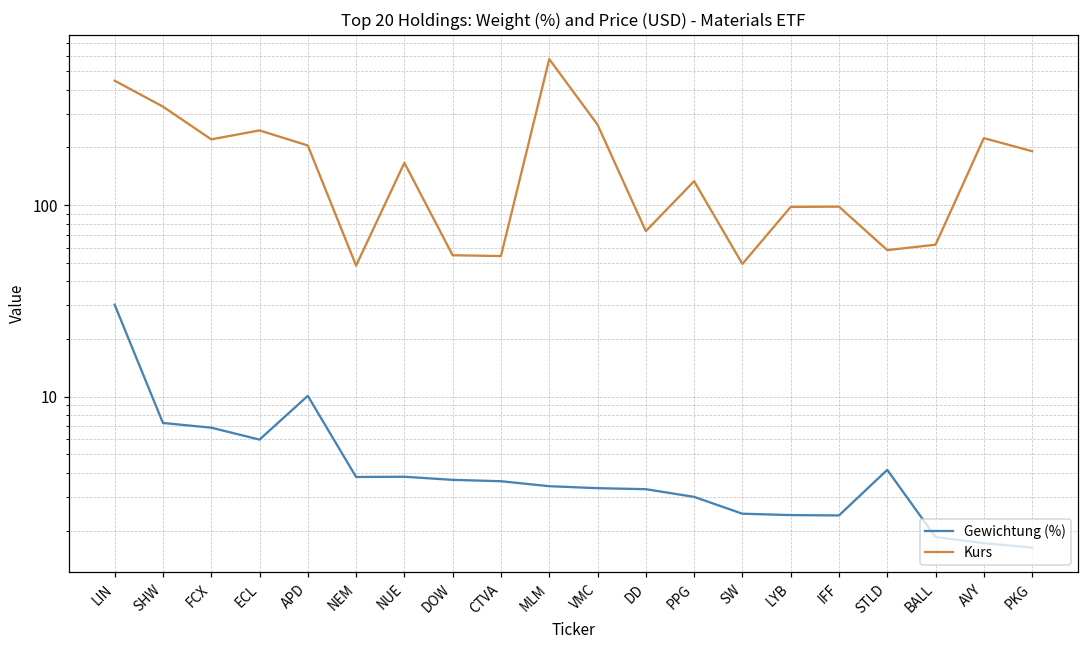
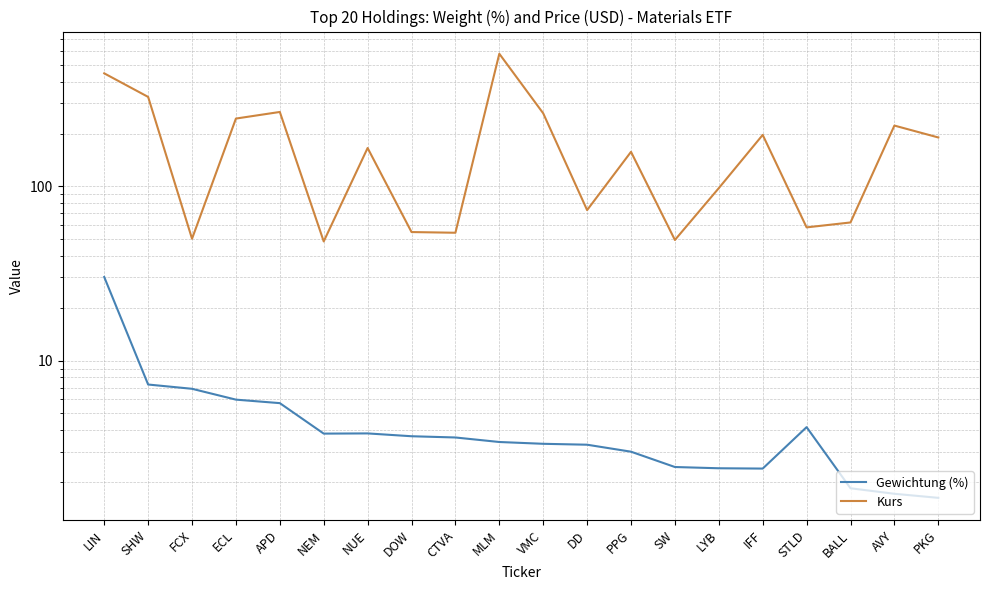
Kurs, FCX: 220 -> 50
Gewichtung (%), APD: 10 -> 5.7
Kurs, APD: 200 -> 270
Kurs, PPG: 130 -> 160
Kurs, IFF: 100 -> 200
